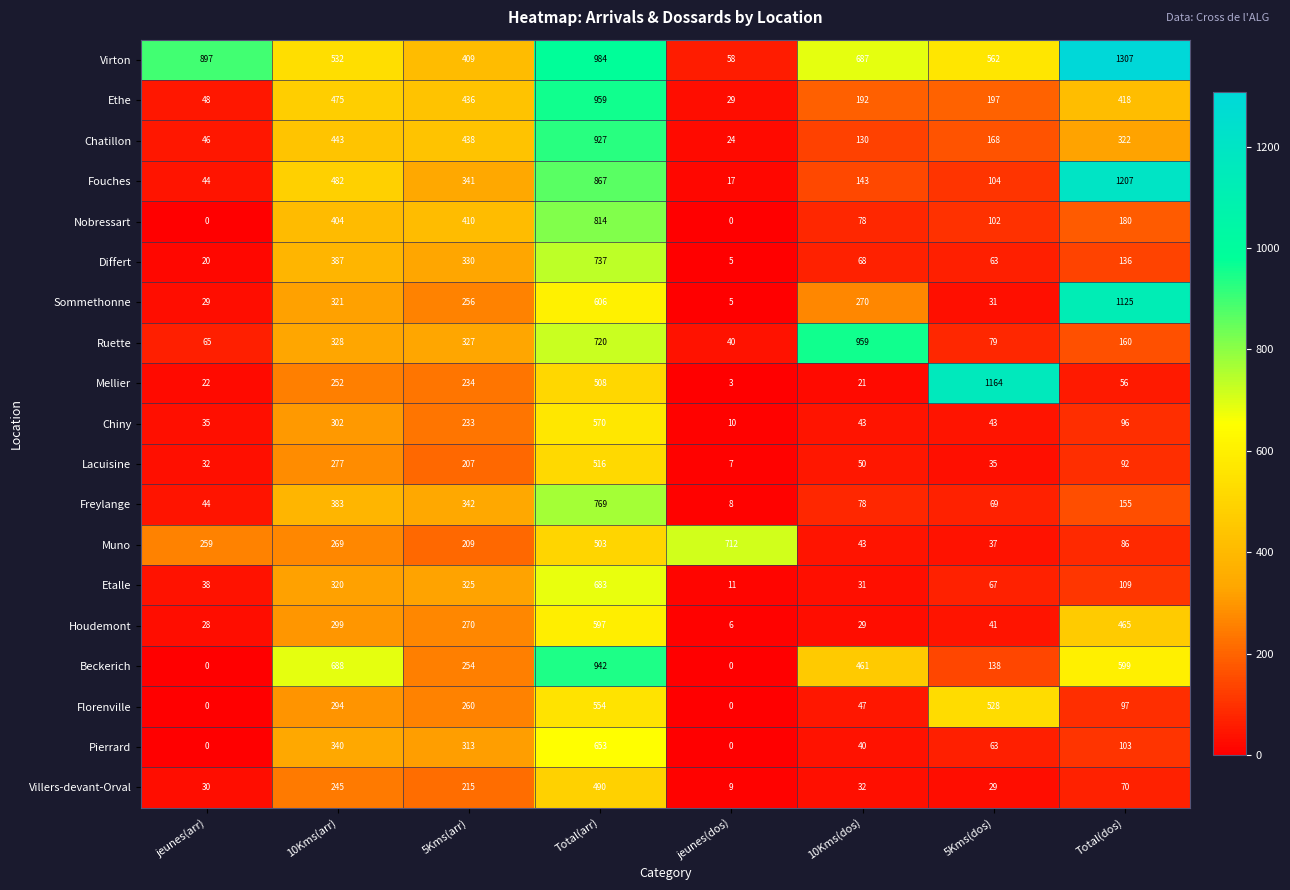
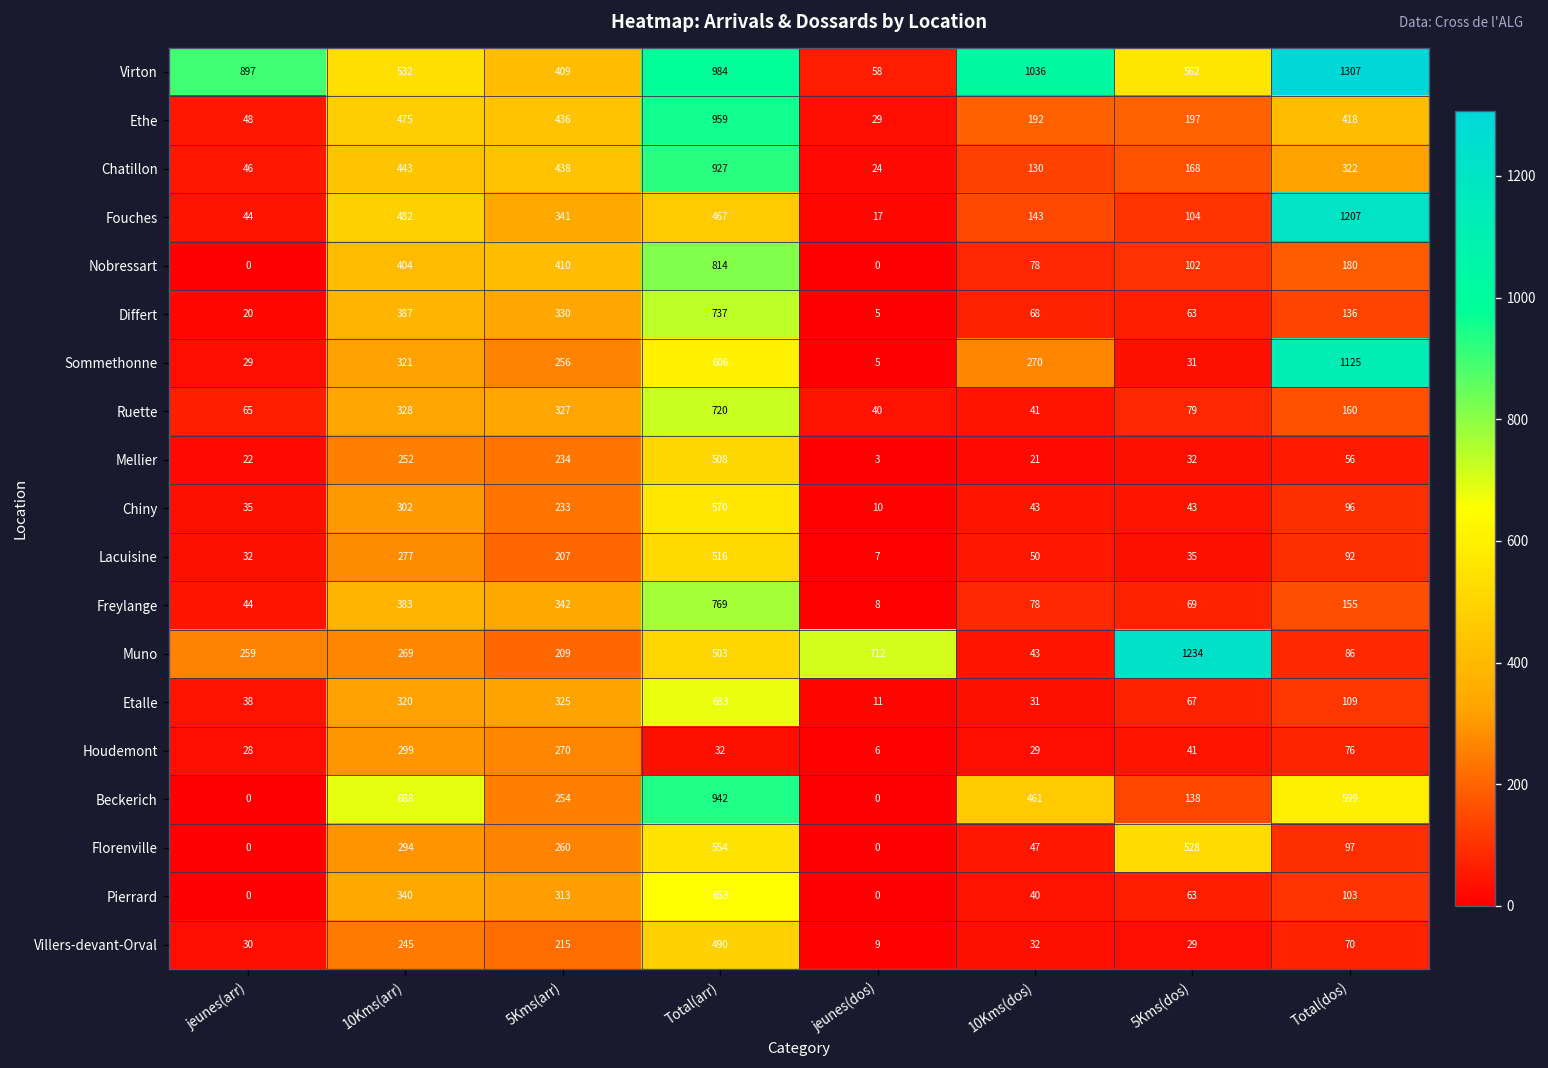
Virton, 10Kms(dos): 687 -> 1036
Fouches, Total(arr): 867 -> 467
Ruette, 10Kms(dos): 959 -> 41
Mellier, 5Kms(dos): 1164 -> 32
Muno, 5Kms(dos): 37 -> 1234
Houdemont, Total(arr): 597 -> 32
Houdemont, Total(dos): 465 -> 76
